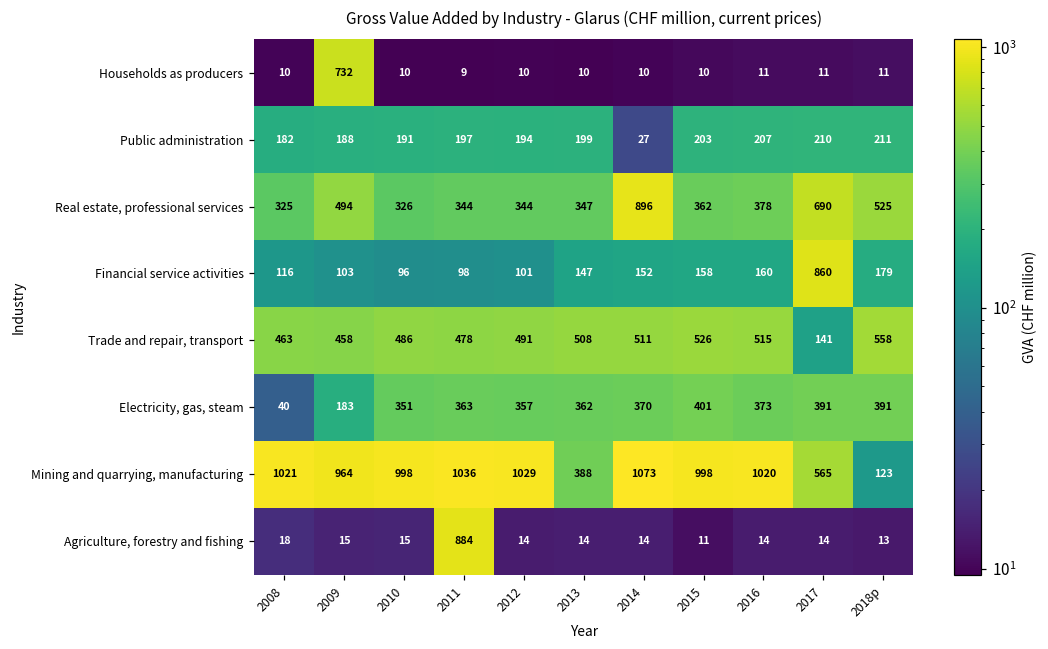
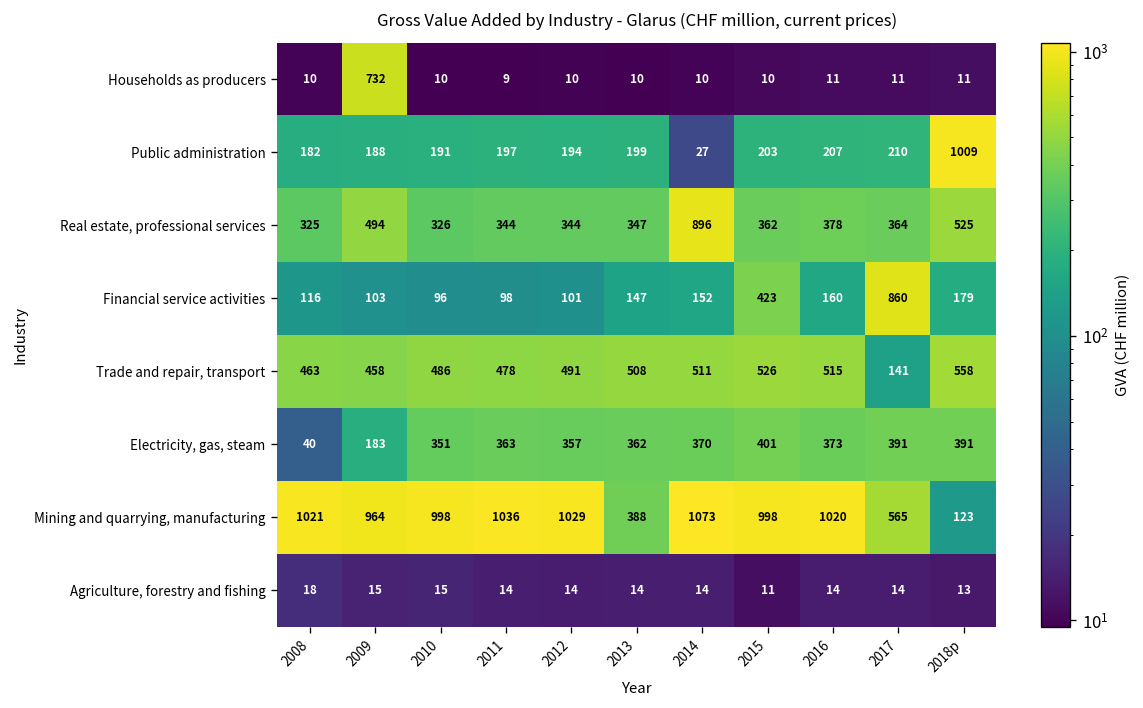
Public administration, 2018p: 211 -> 1009
Real estate, professional services, 2017: 690 -> 364
Financial service activities, 2015: 158 -> 423
Agriculture, forestry and fishing, 2011: 884 -> 14
